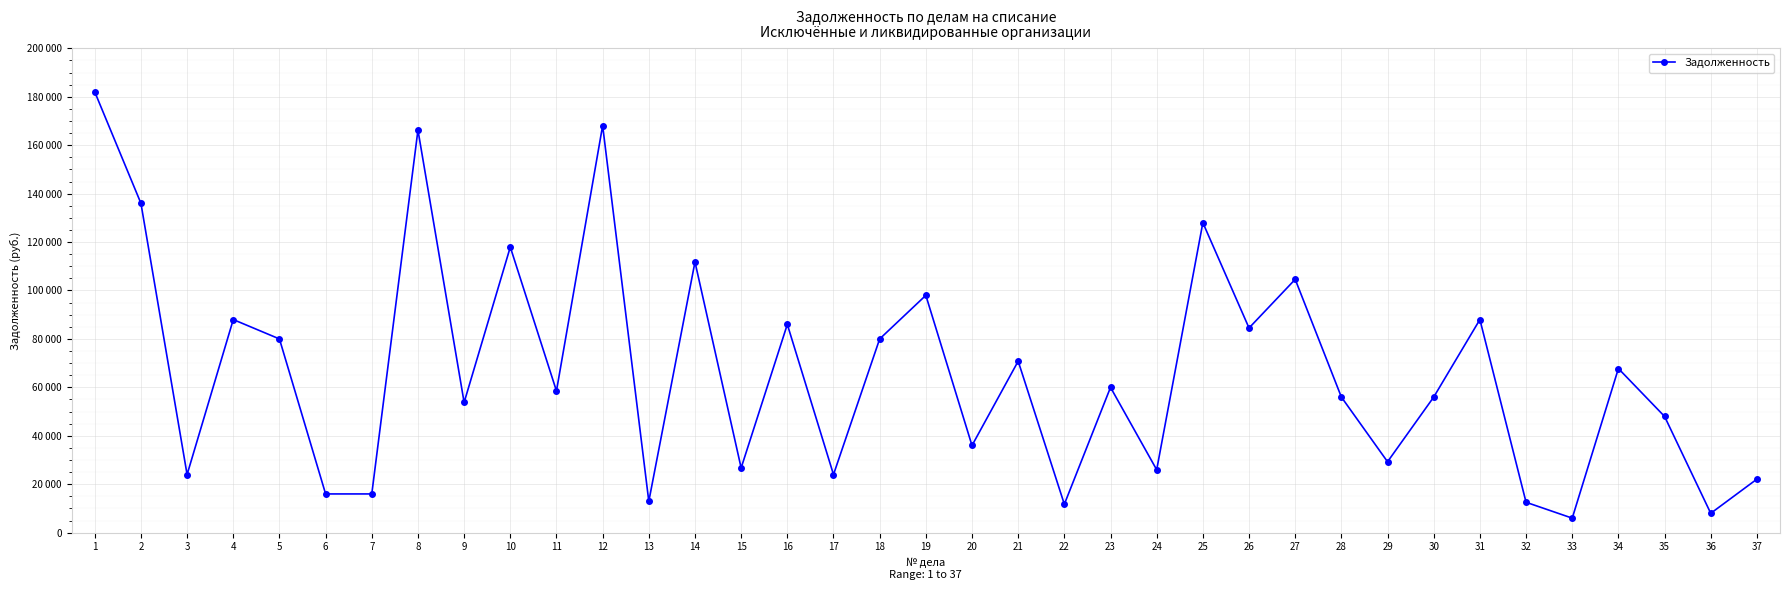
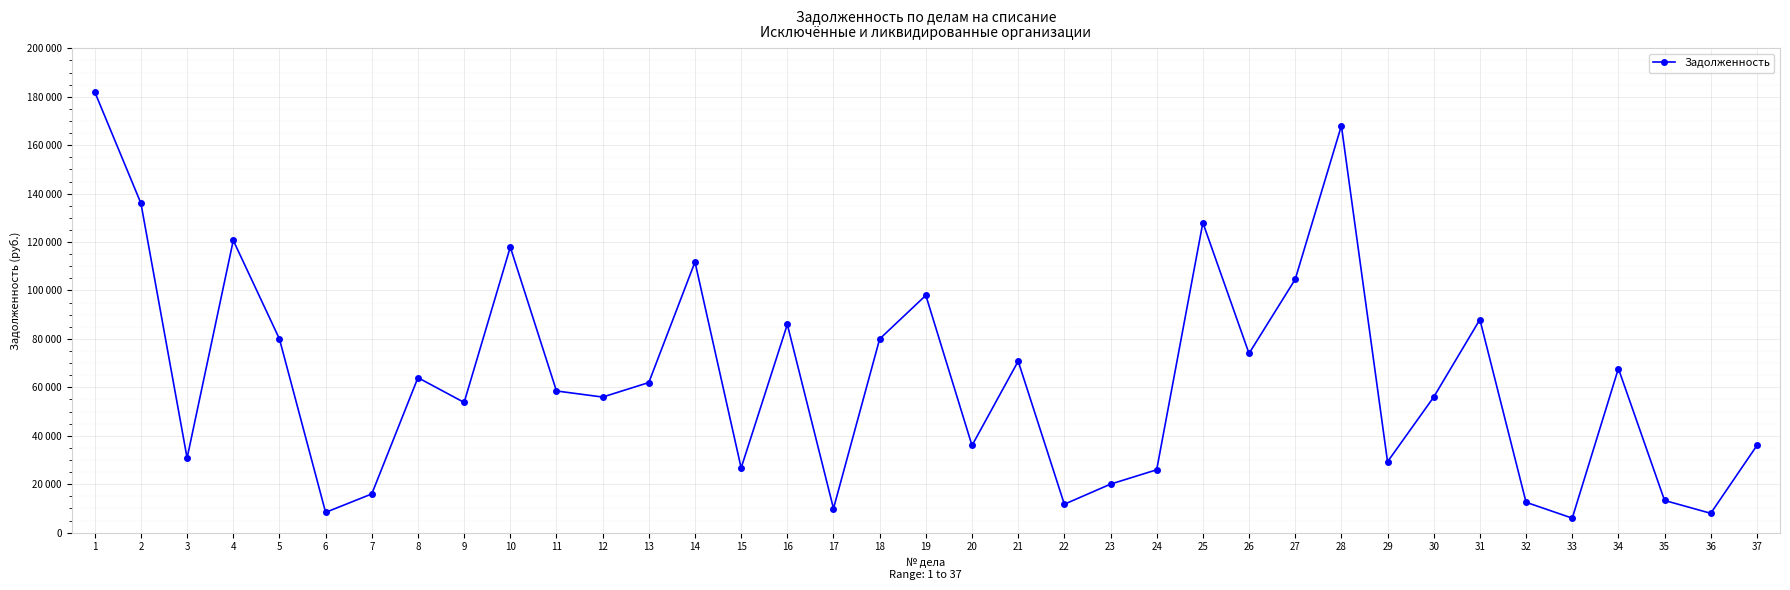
3: 24000 -> 31000
4: 88000 -> 121000
6: 16000 -> 8000
8: 166000 -> 64000
12: 168000 -> 56000
13: 13000 -> 62000
17: 24000 -> 10000
23: 60000 -> 20000
26: 85000 -> 74000
28: 56000 -> 168000
35: 48000 -> 13000
37: 22000 -> 36000
